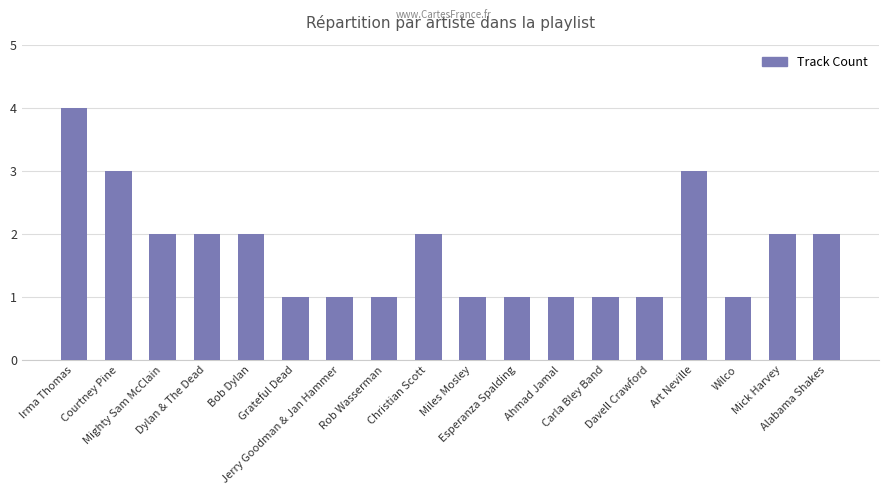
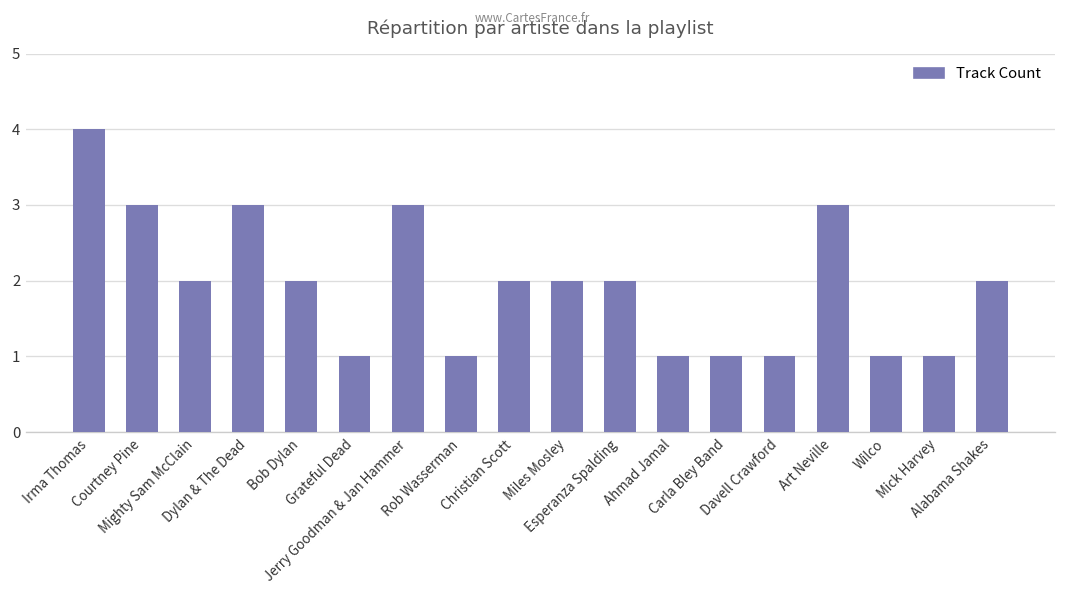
Dylan & The Dead: 2 -> 3
Jerry Goodman & Jan Hammer: 1 -> 3
Miles Mosley: 1 -> 2
Esperanza Spalding: 1 -> 2
Mick Harvey: 2 -> 1
